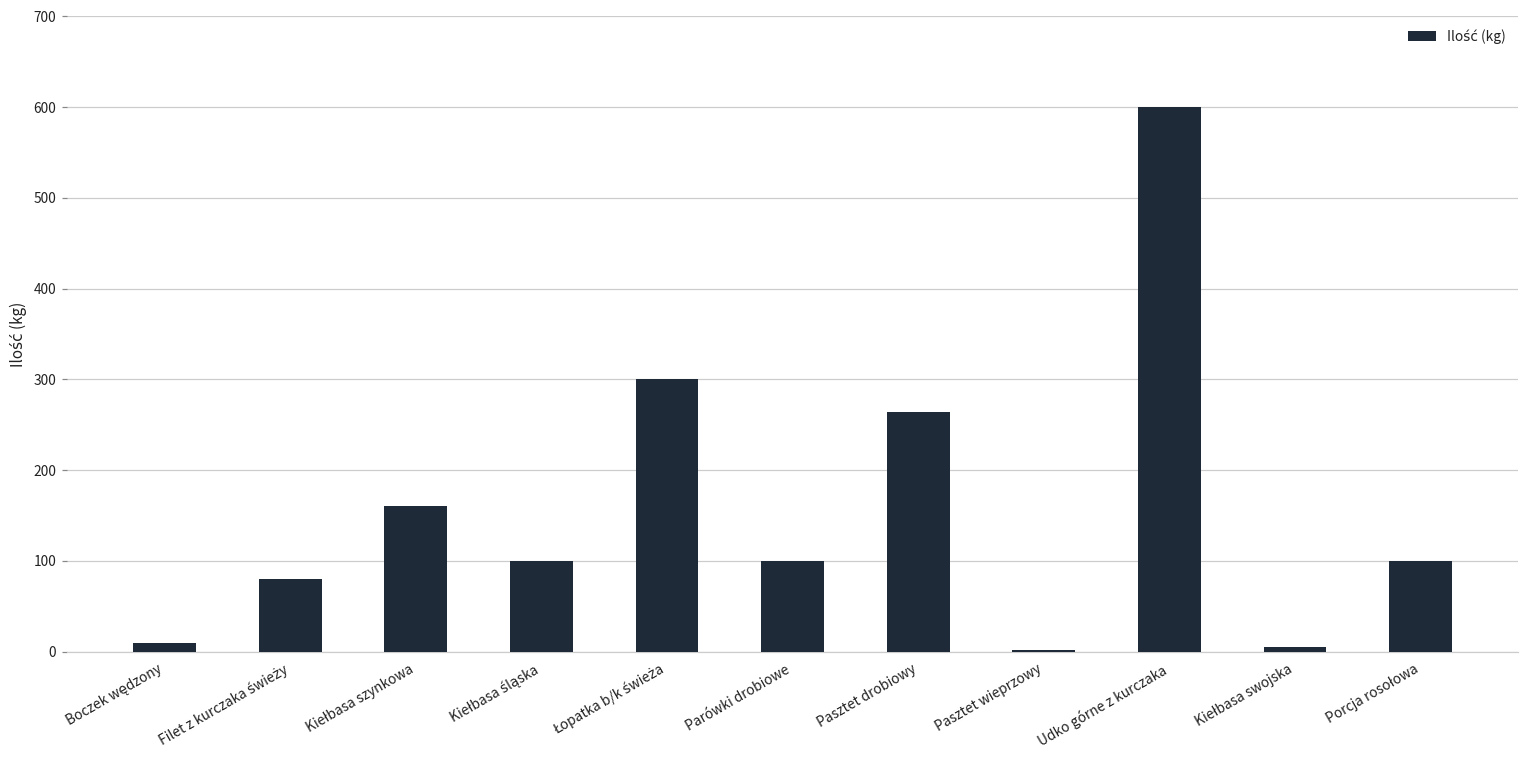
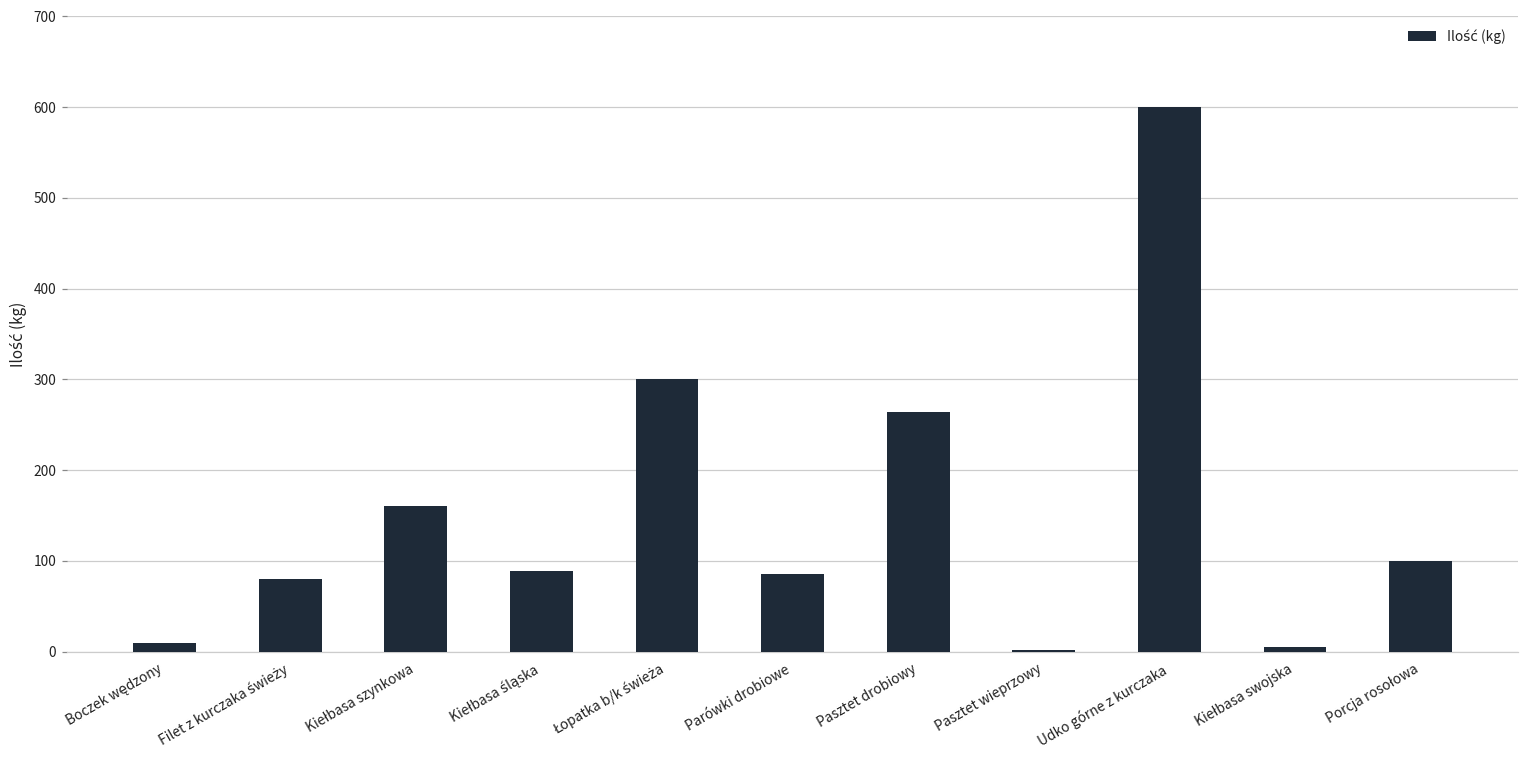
Kiełbasa śląska: 100 -> 90
Parówki drobiowe: 100 -> 90
